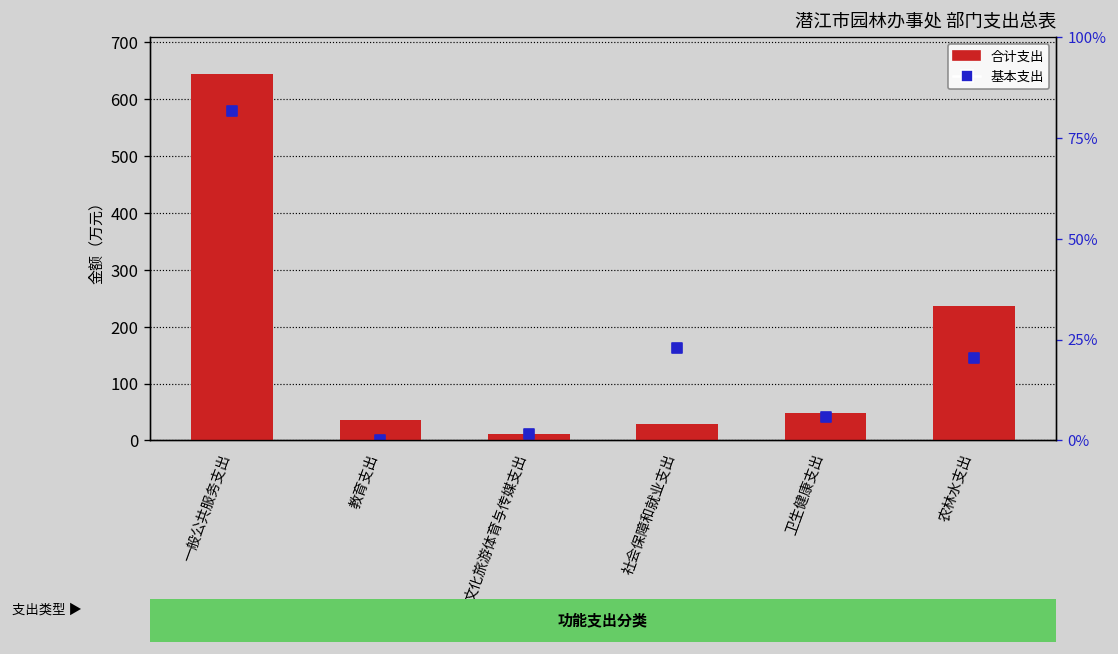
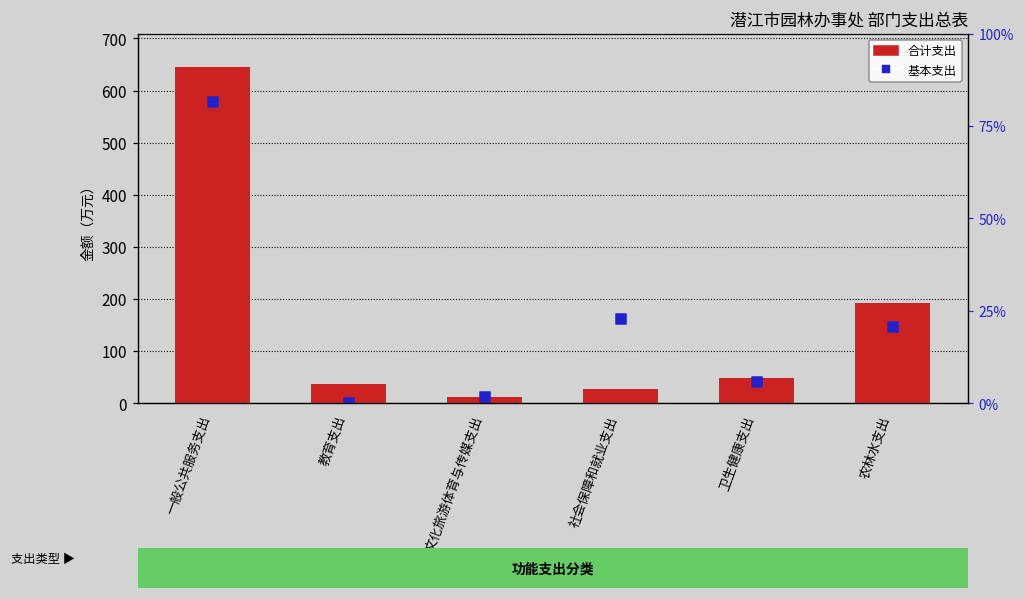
合计支出, 农林水支出: 240 -> 190
